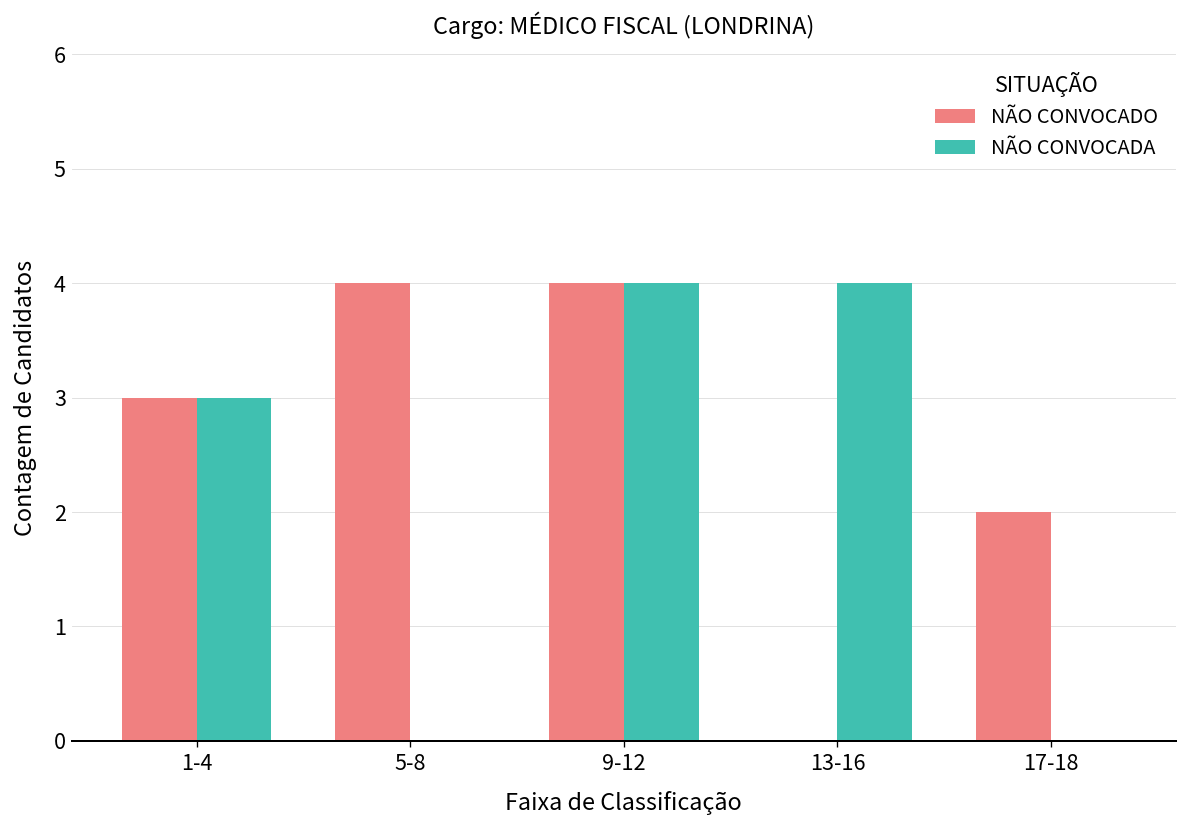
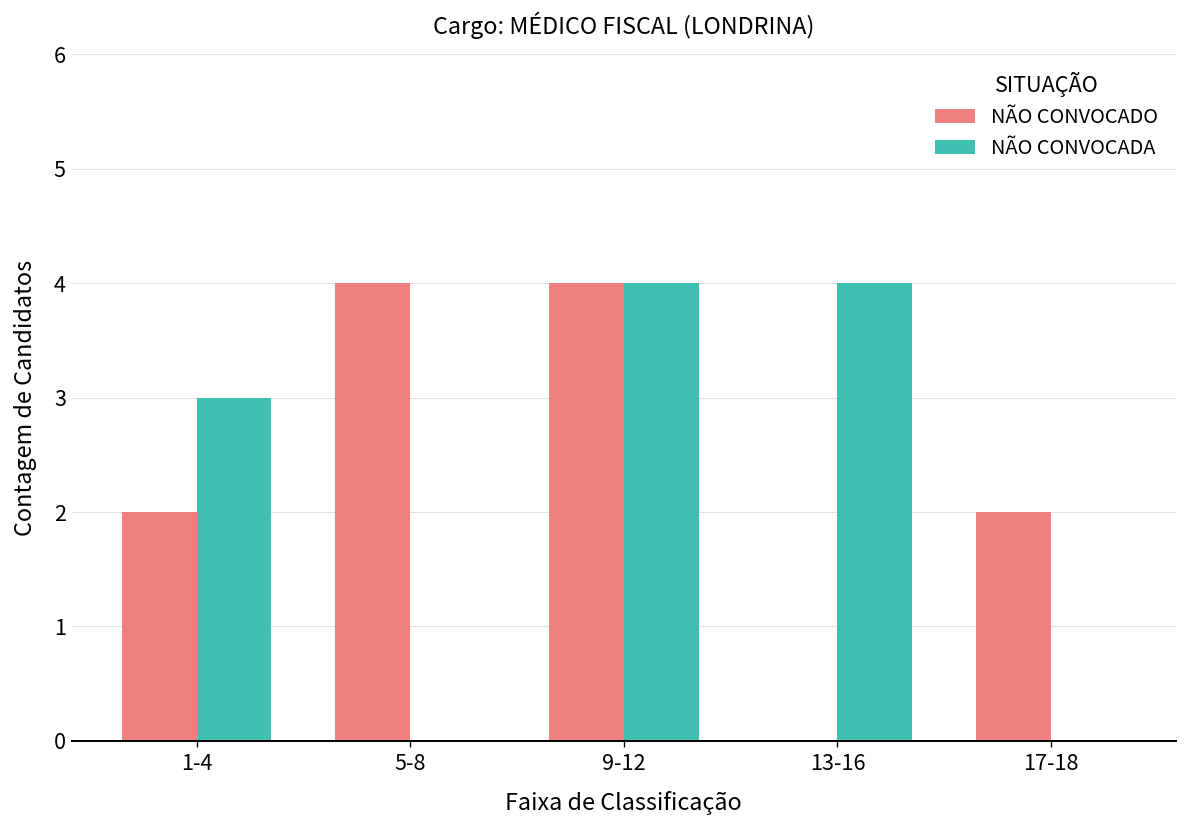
NÃO CONVOCADO, 1-4: 3 -> 2
